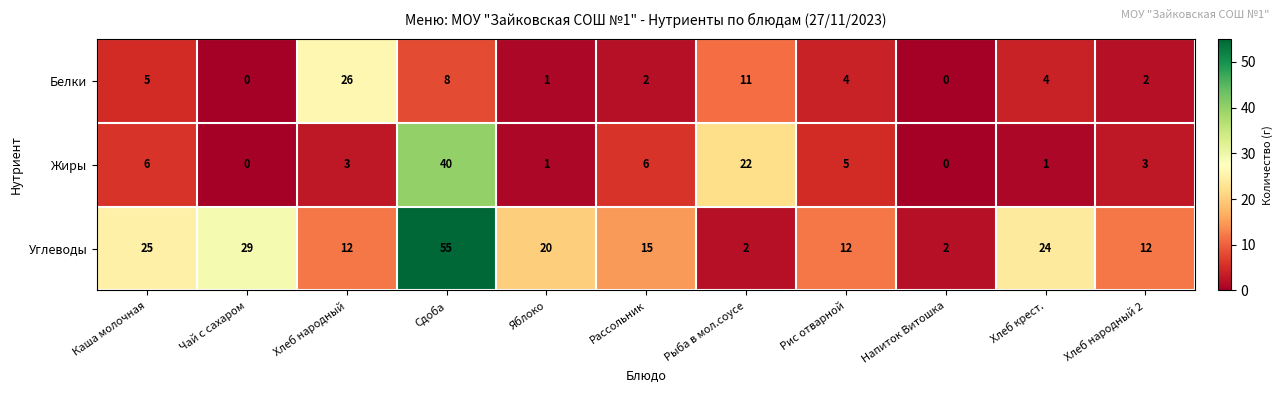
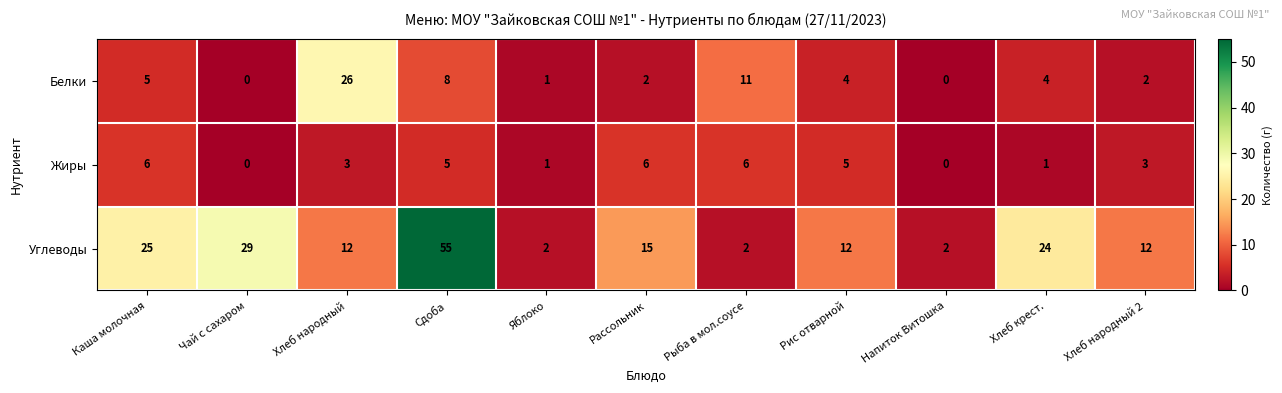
Жиры, Сдоба: 40 -> 5
Жиры, Рыба в мол.соусе: 22 -> 6
Углеводы, Яблоко: 20 -> 2
